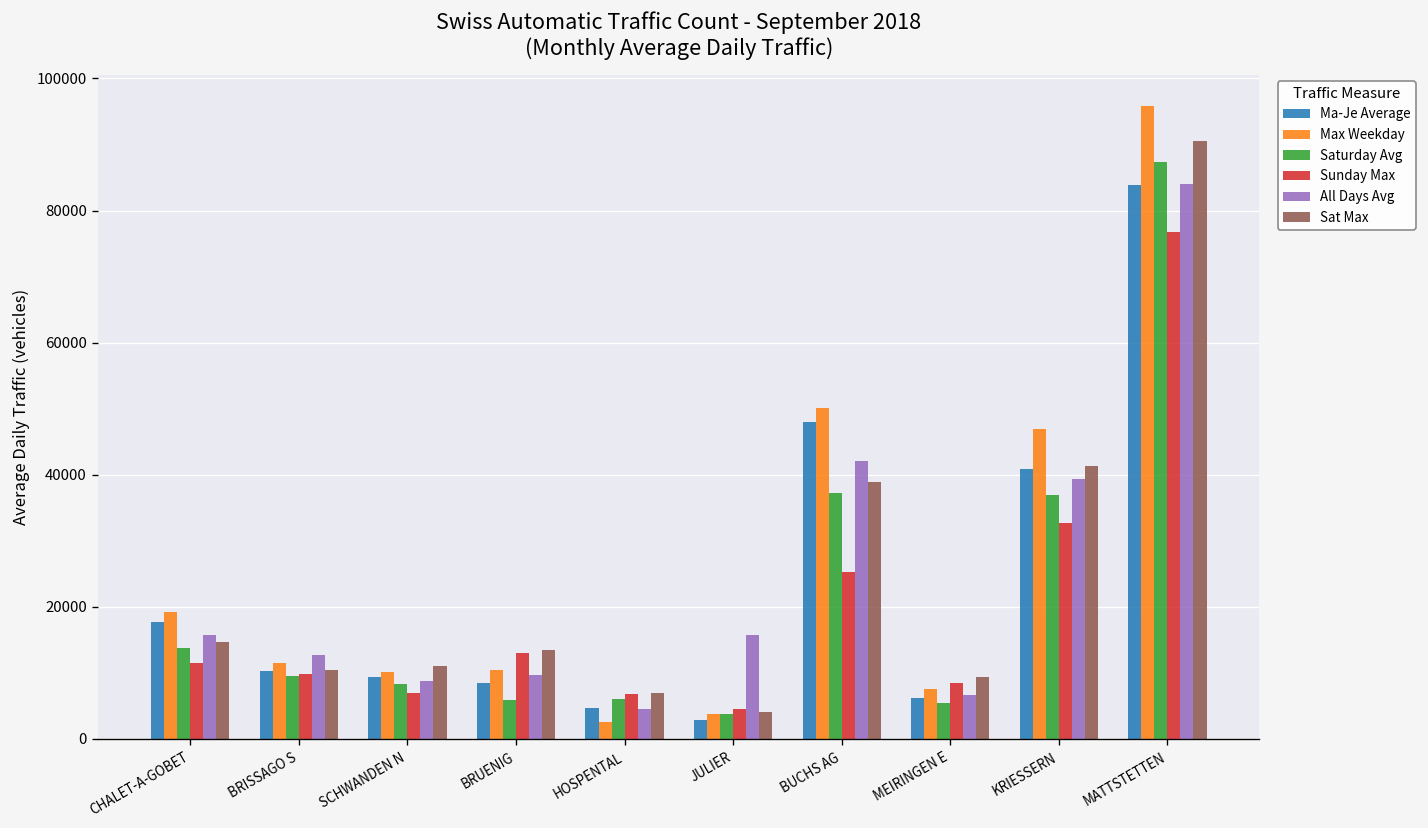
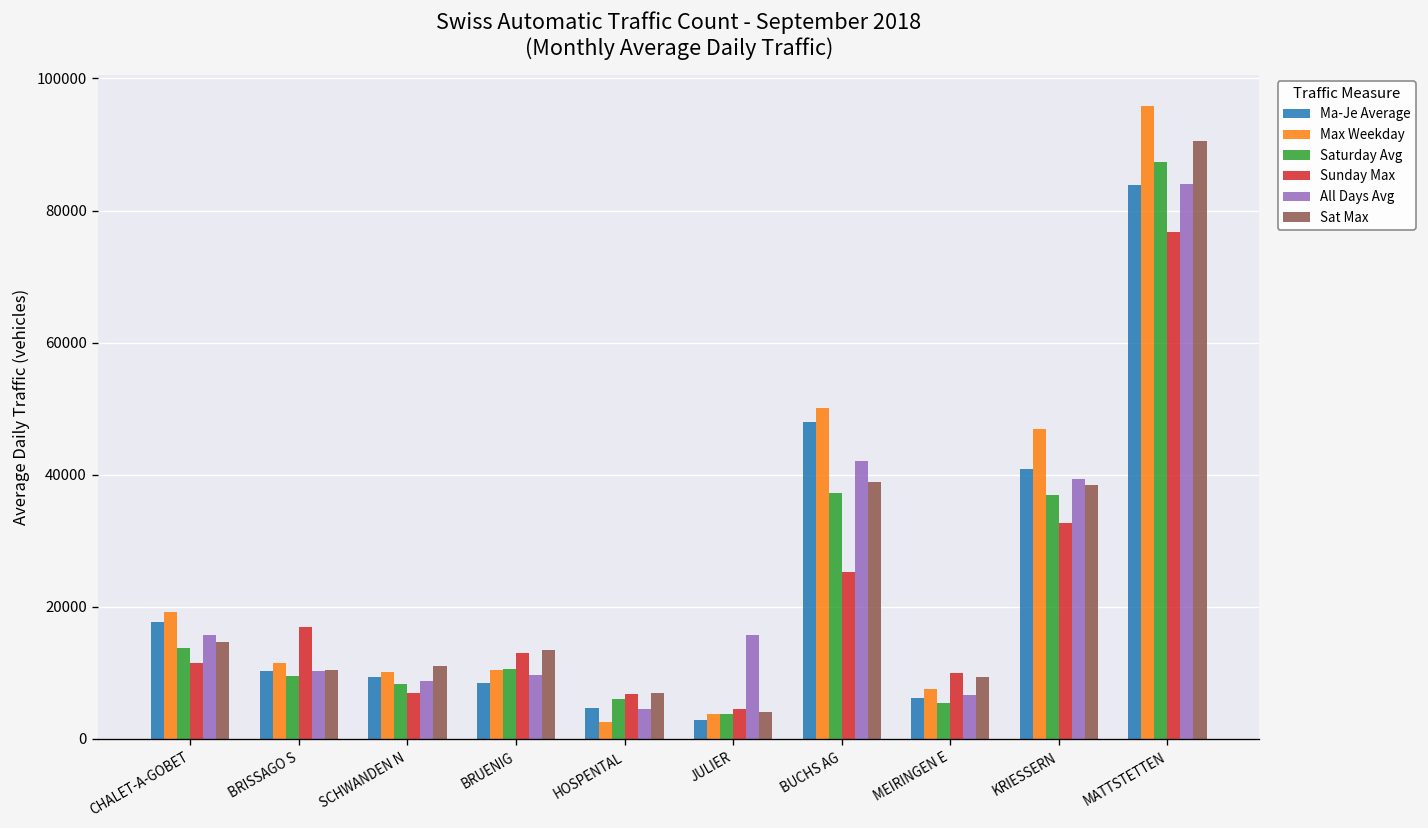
Sunday Max, BRISSAGO S: 10000 -> 17000
All Days Avg, BRISSAGO S: 13000 -> 10000
Saturday Avg, BRUENIG: 6000 -> 11000
Sunday Max, MEIRINGEN E: 8000 -> 10000
Sat Max, KRIESSERN: 41000 -> 38000
